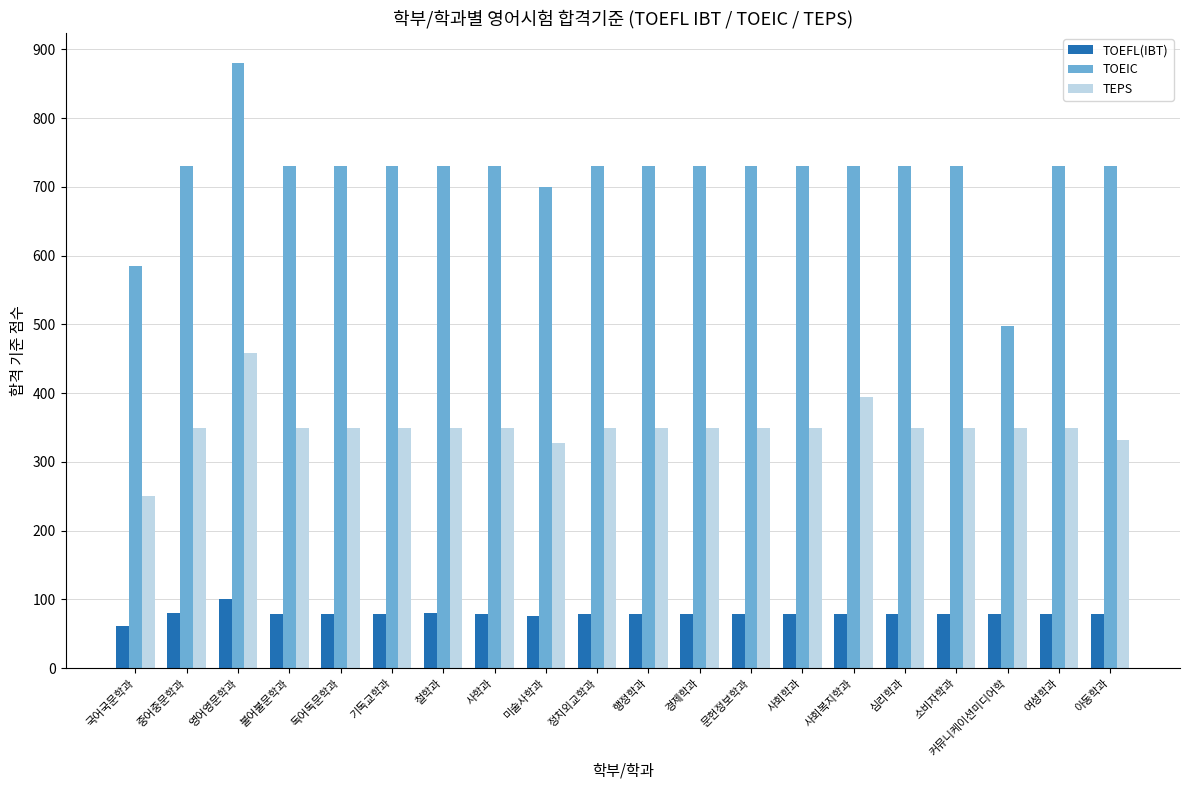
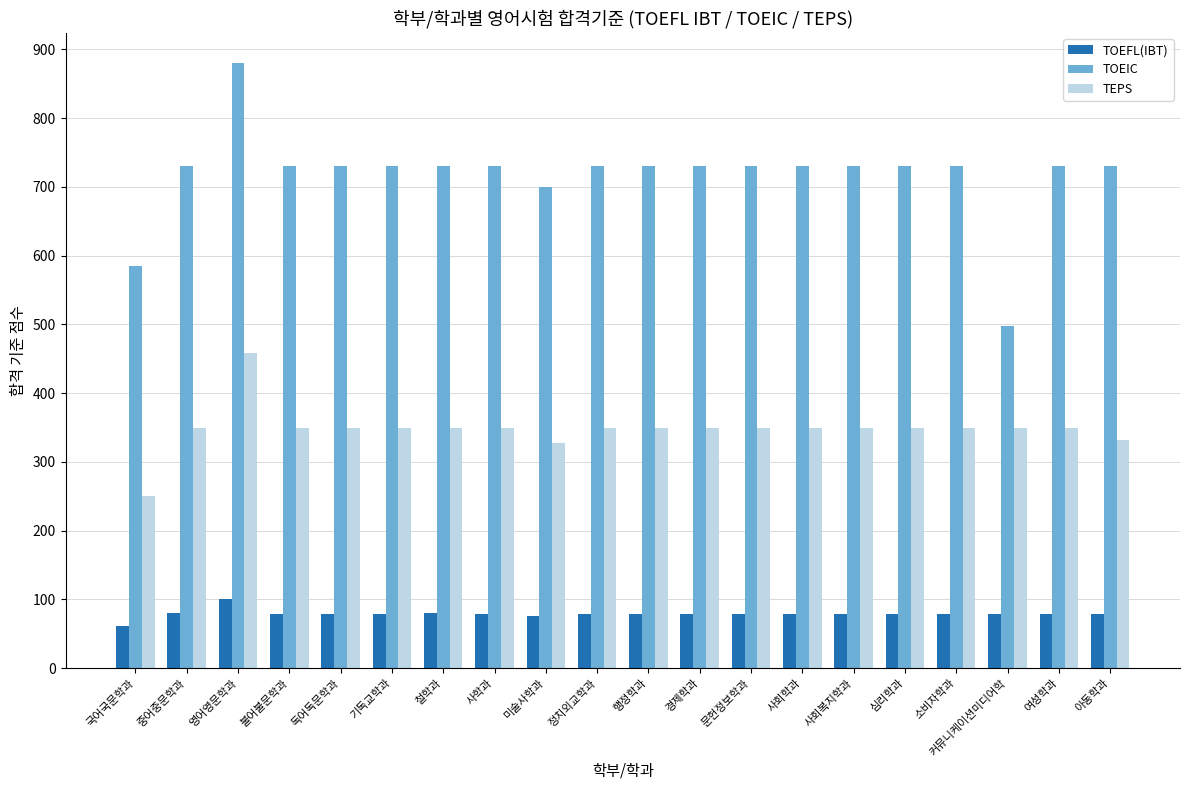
TEPS, 사회복지학과: 390 -> 350
